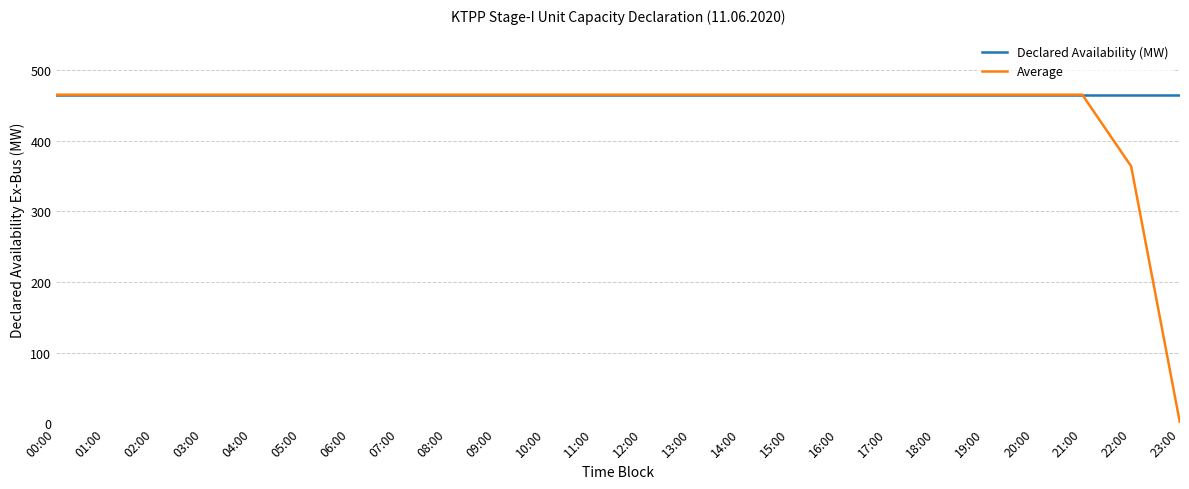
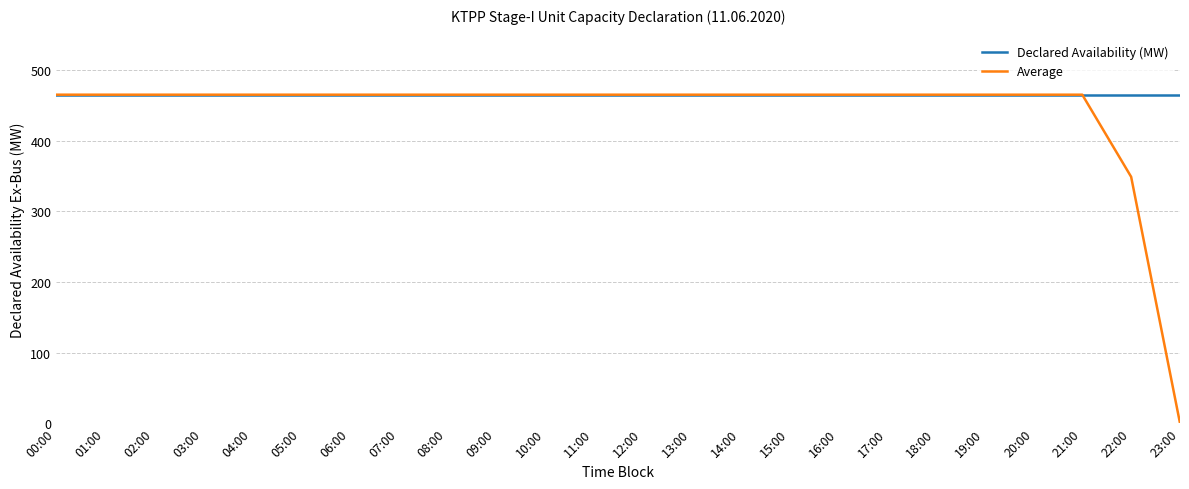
Average, 22:00: 360 -> 350
